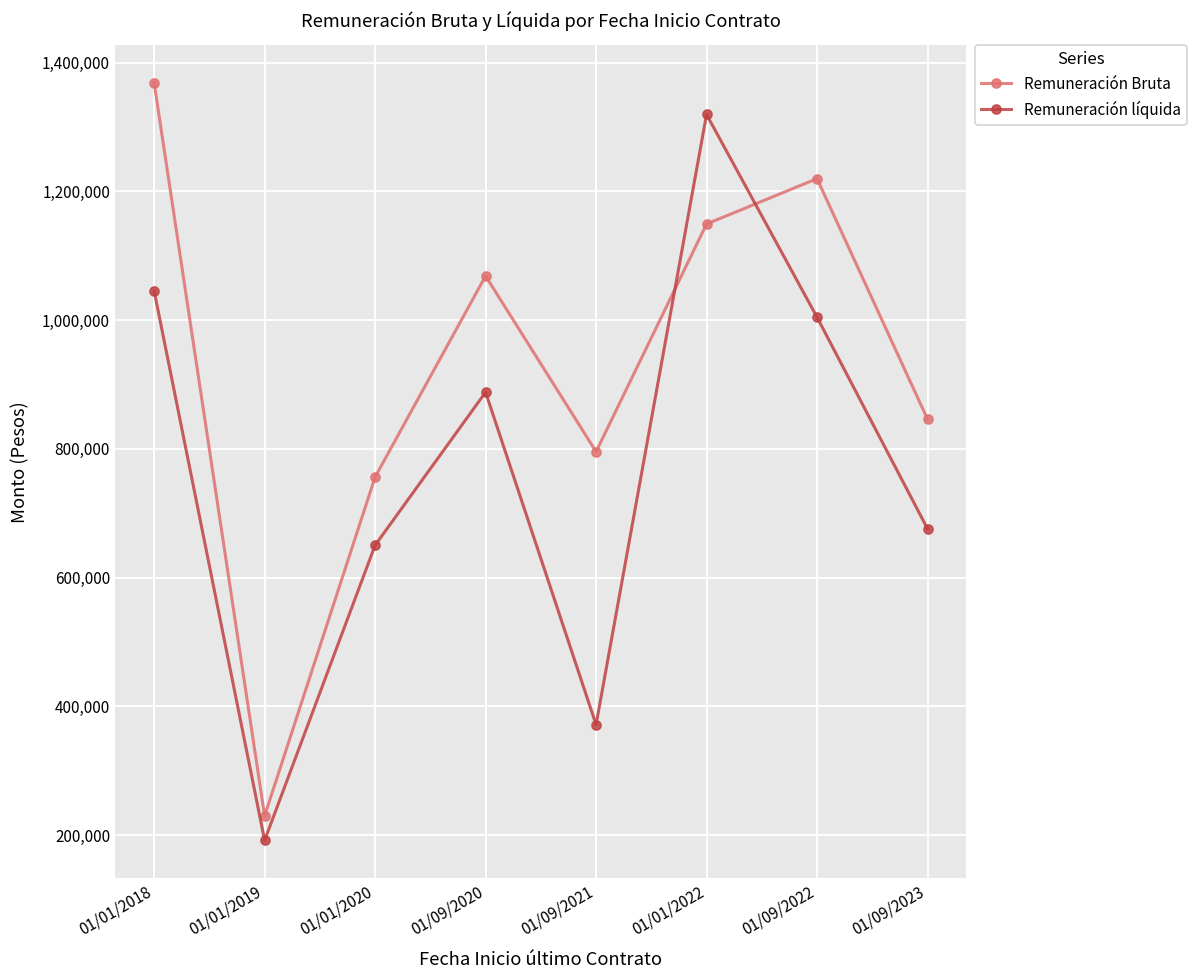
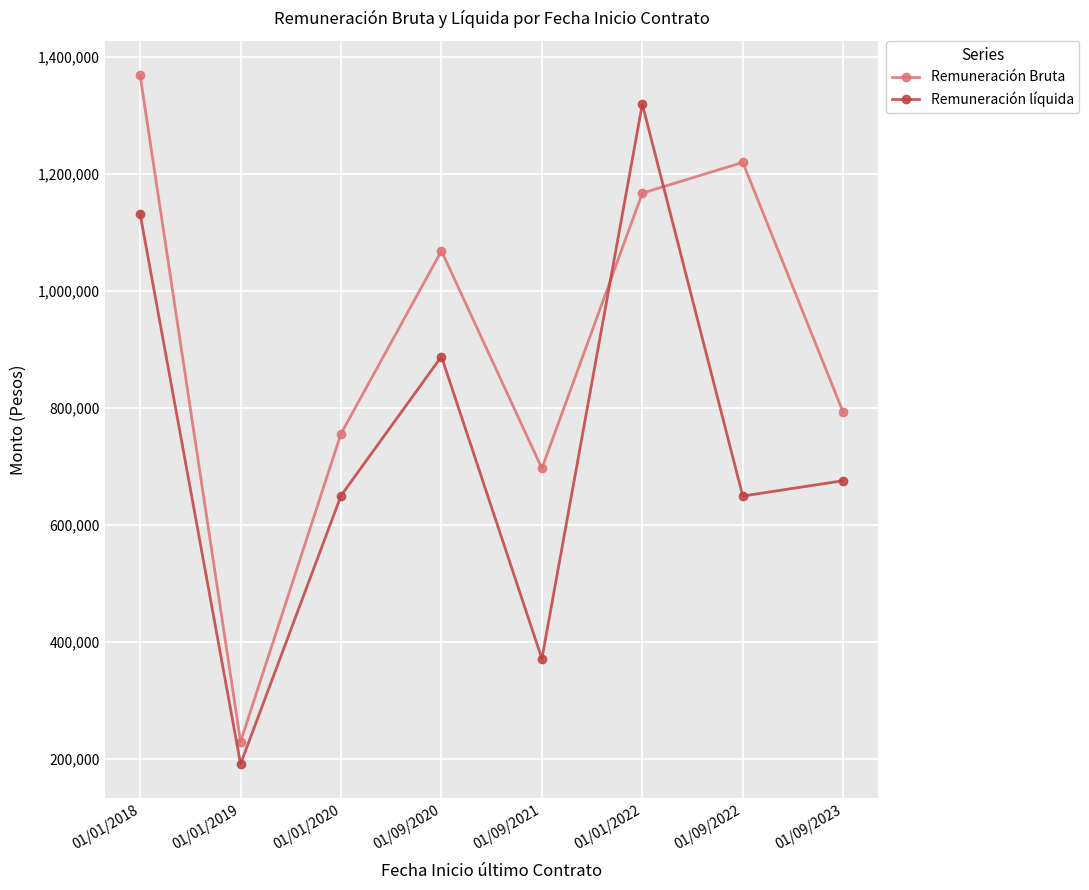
Remuneración líquida, 01/01/2018: 1,050,000 -> 1,130,000
Remuneración Bruta, 01/09/2021: 800,000 -> 700,000
Remuneración Bruta, 01/01/2022: 1,150,000 -> 1,170,000
Remuneración líquida, 01/09/2022: 1,000,000 -> 650,000
Remuneración Bruta, 01/09/2023: 850,000 -> 790,000
